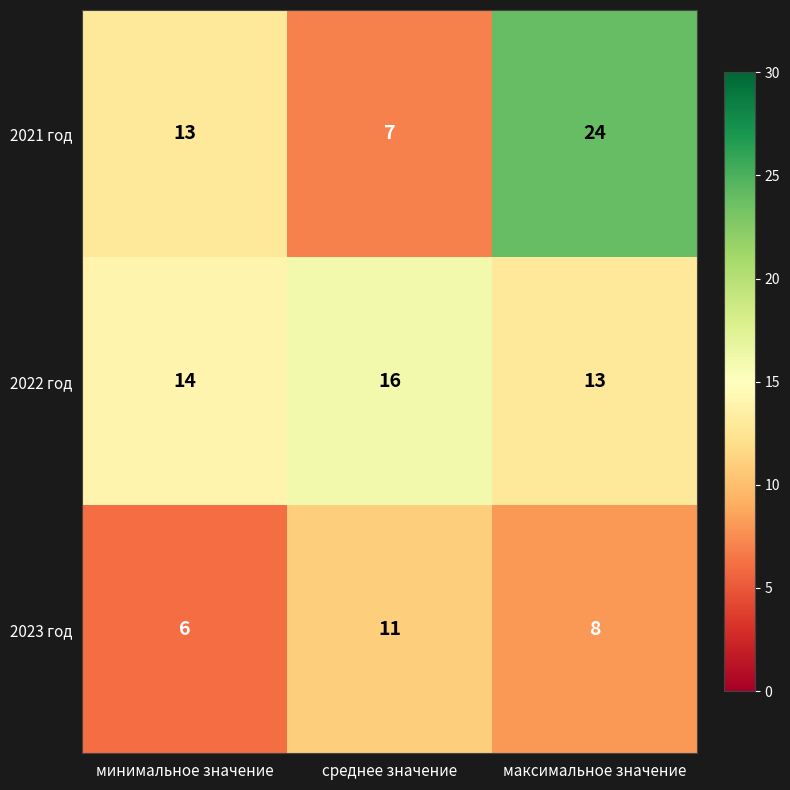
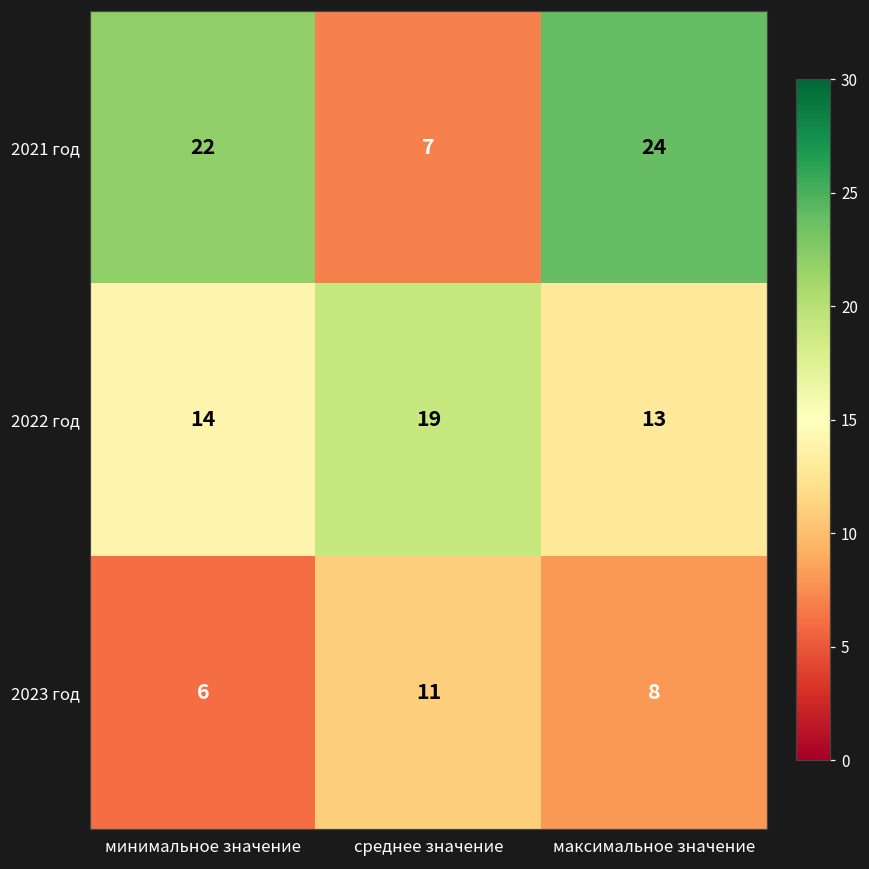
2021 год, минимальное значение: 13 -> 22
2022 год, среднее значение: 16 -> 19
